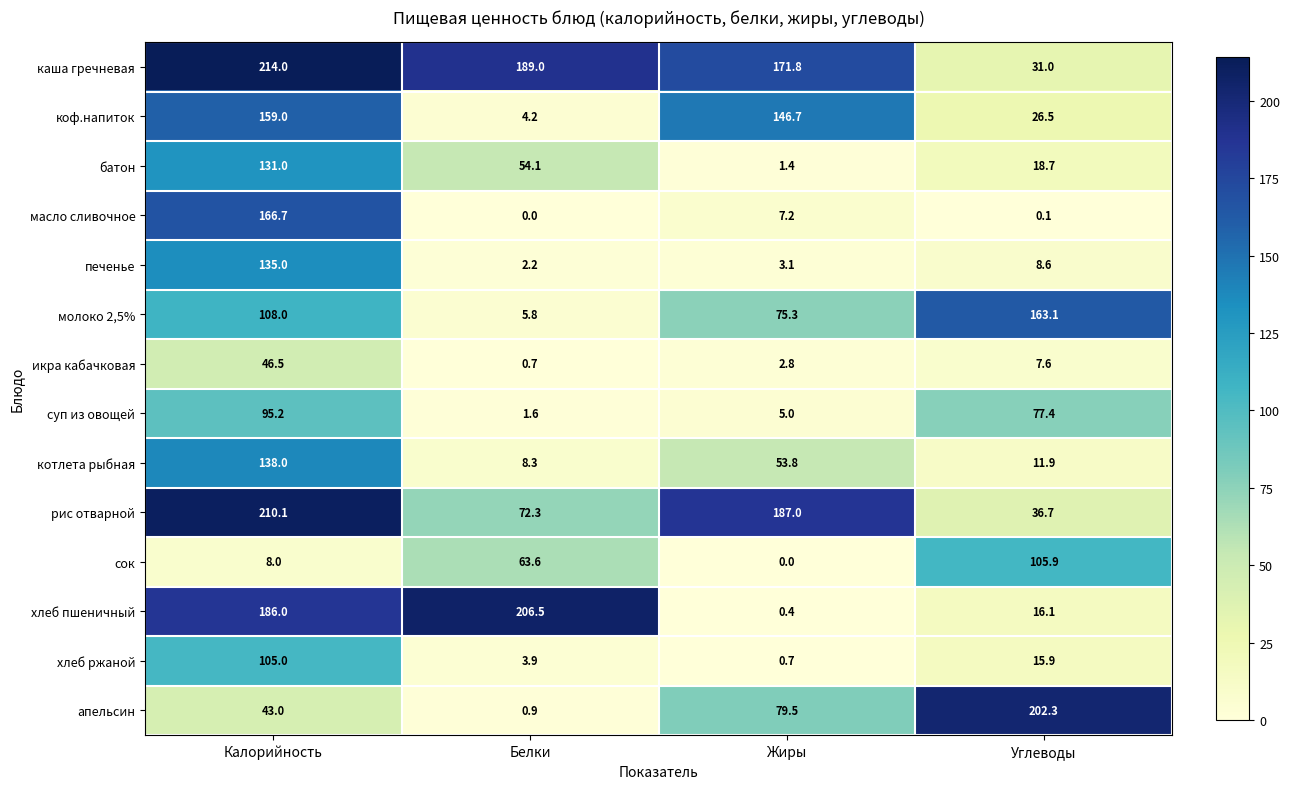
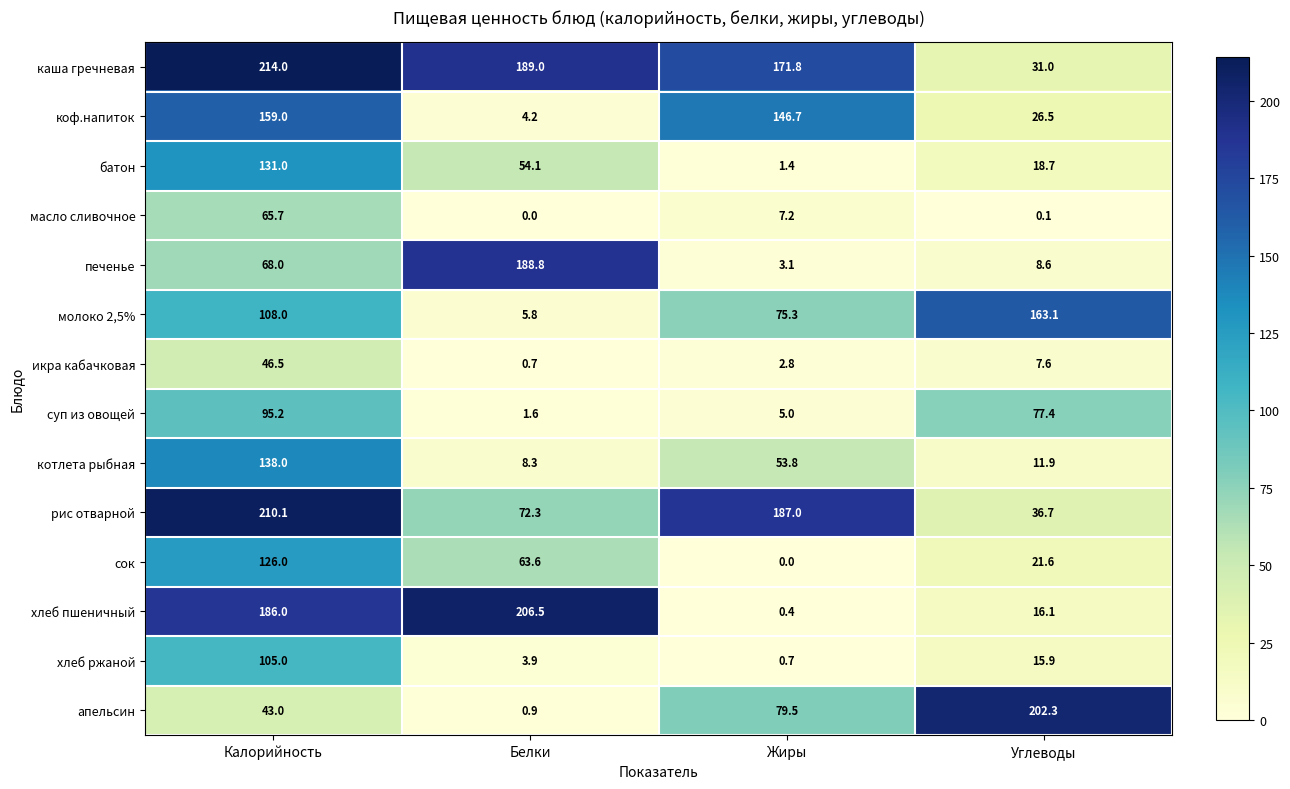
масло сливочное, Калорийность: 166.7 -> 65.7
печенье, Калорийность: 135.0 -> 68.0
печенье, Белки: 2.2 -> 188.8
сок, Калорийность: 8.0 -> 126.0
сок, Углеводы: 105.9 -> 21.6
